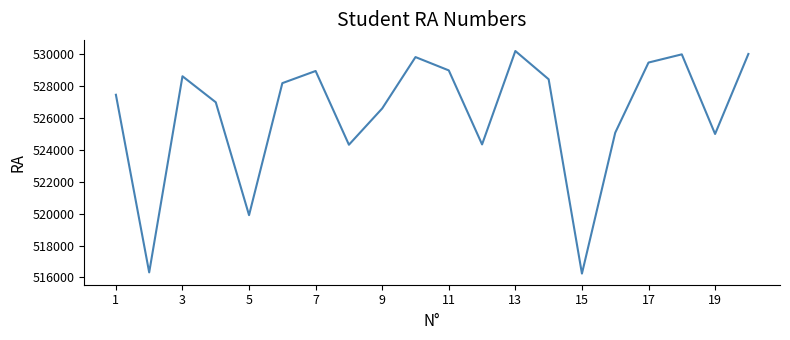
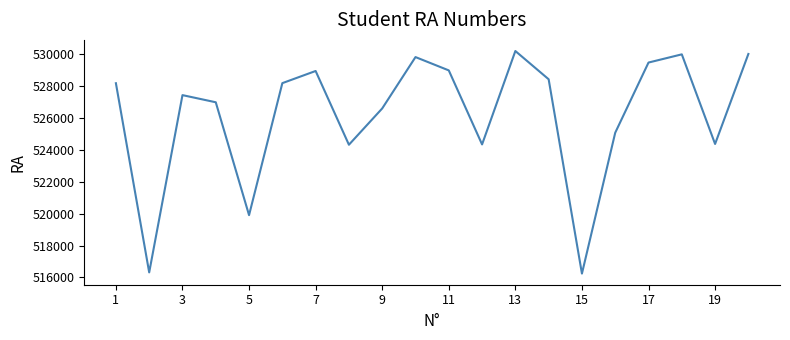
1: 527500 -> 528200
3: 528600 -> 527400
19: 525000 -> 524400
